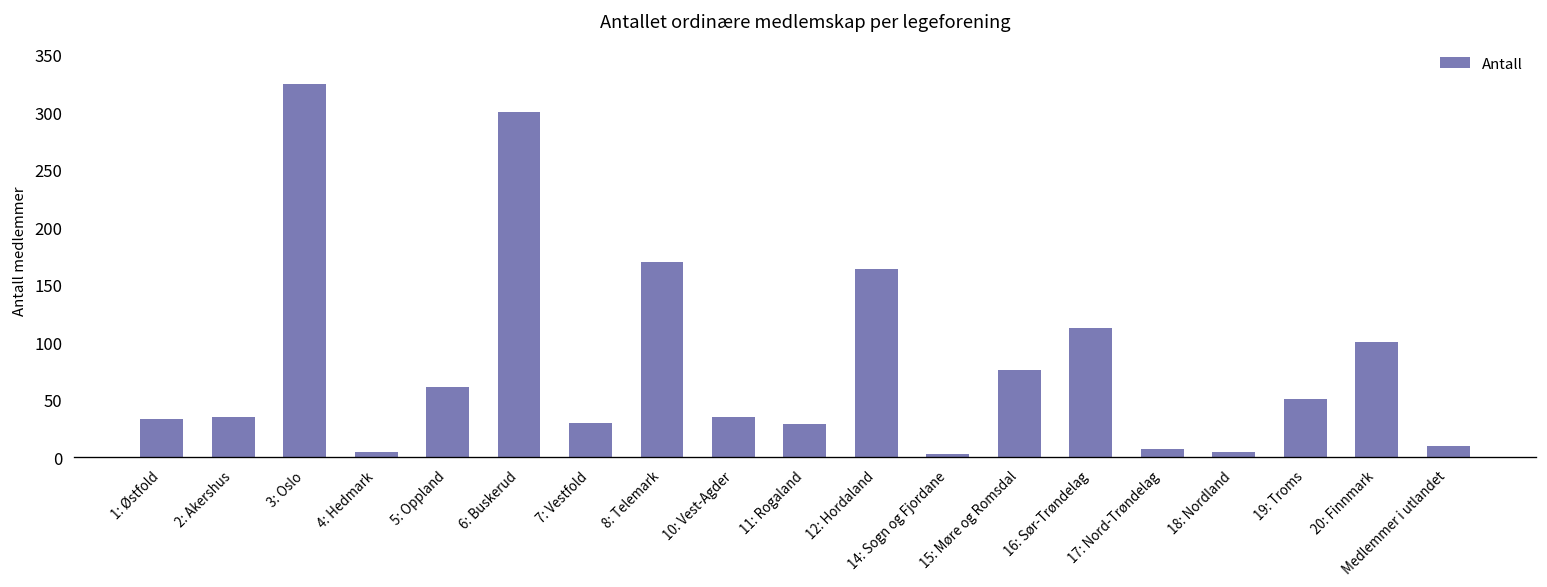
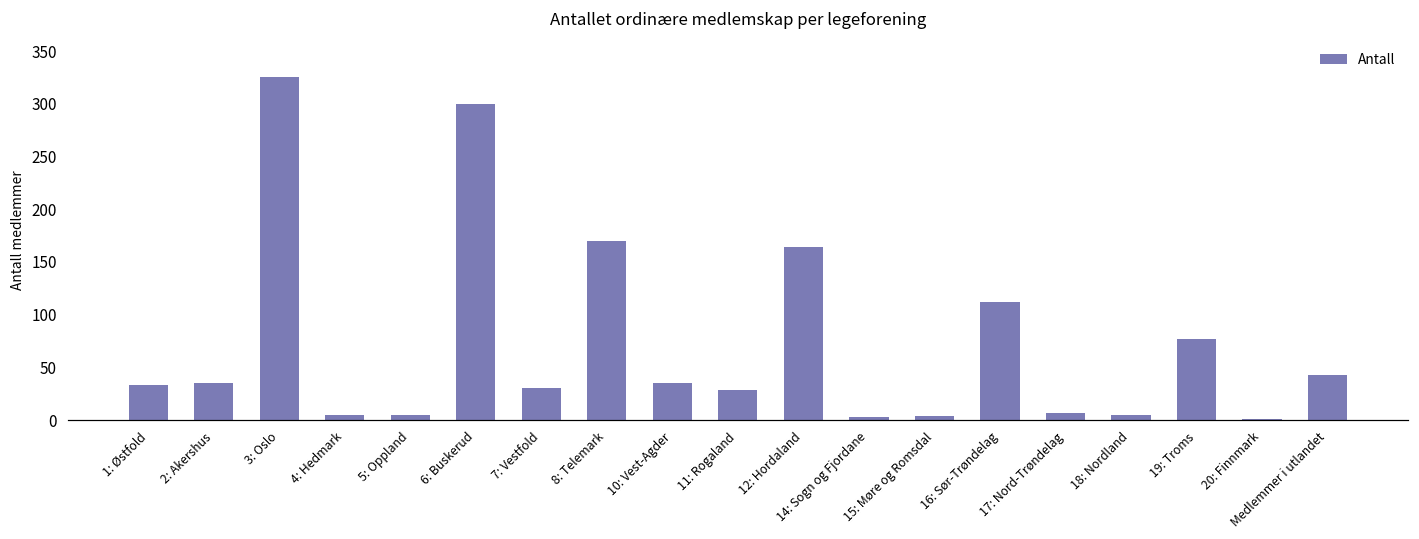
5: Oppland: 60 -> 10
15: Møre og Romsdal: 80 -> 0
19: Troms: 50 -> 80
20: Finnmark: 100 -> 0
Medlemmer i utlandet: 10 -> 40
